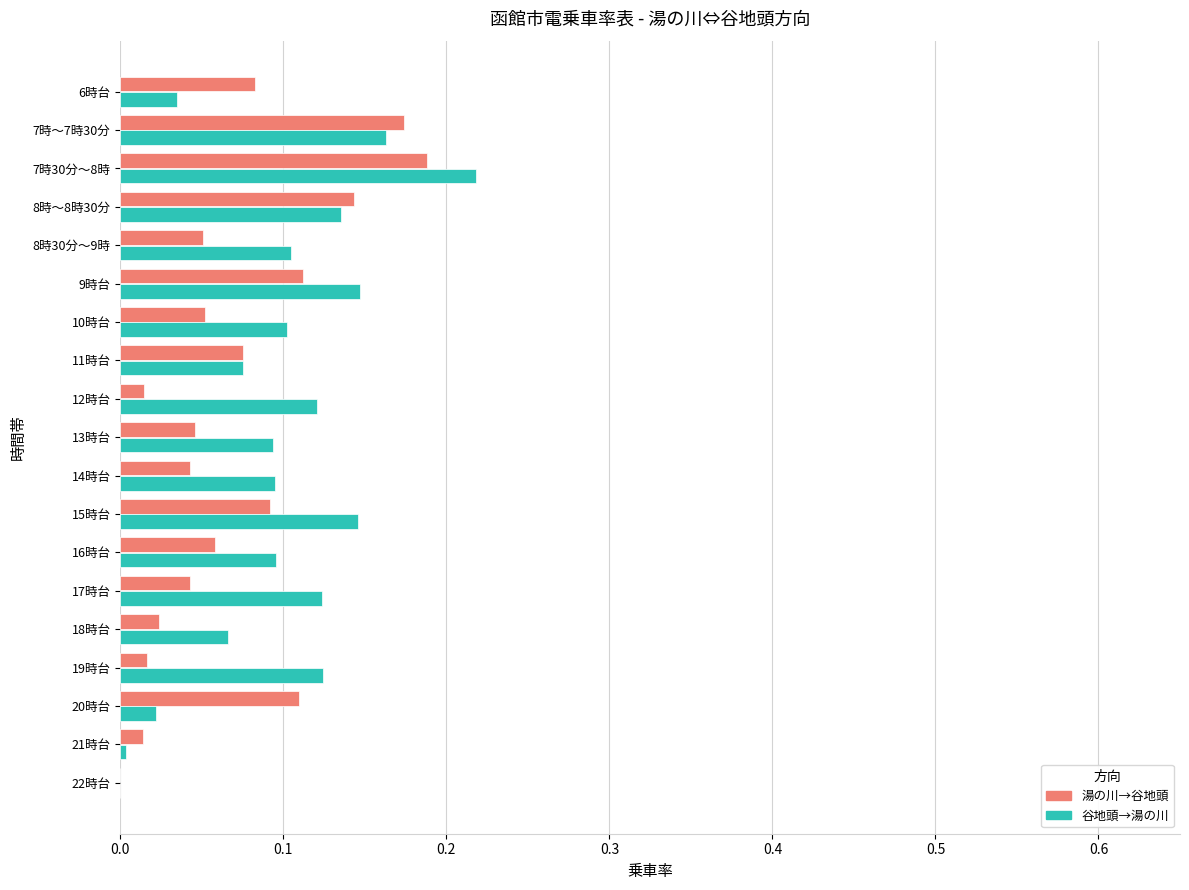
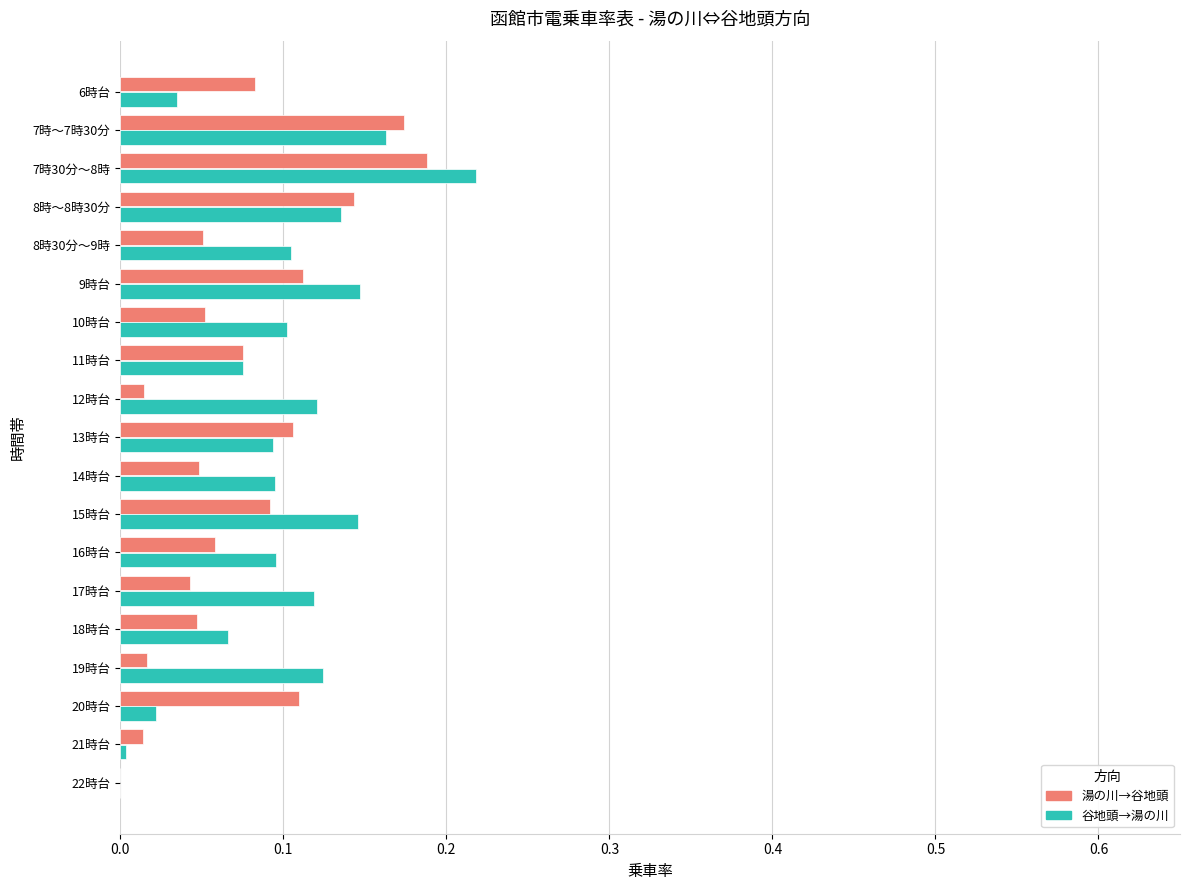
湯の川→谷地頭, 13時台: 0.046 -> 0.106
湯の川→谷地頭, 14時台: 0.043 -> 0.048
谷地頭→湯の川, 17時台: 0.124 -> 0.119
湯の川→谷地頭, 18時台: 0.023 -> 0.047
